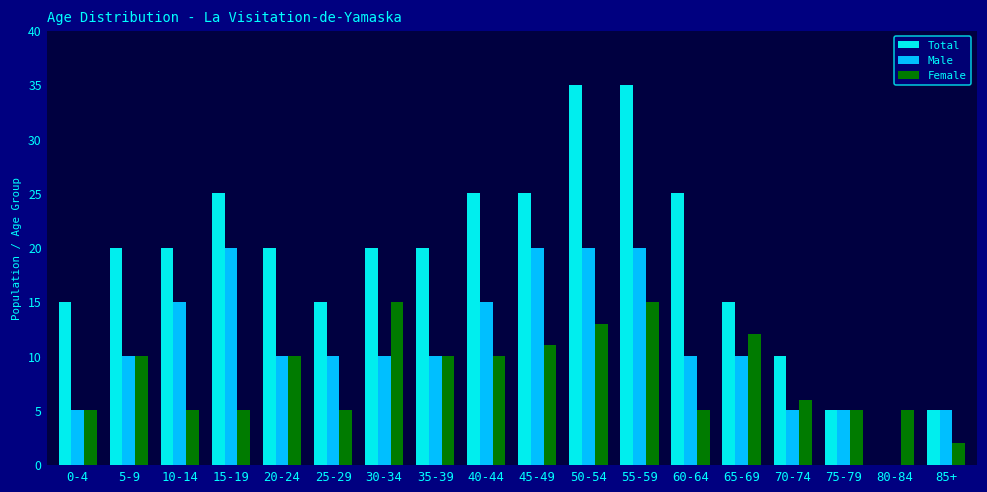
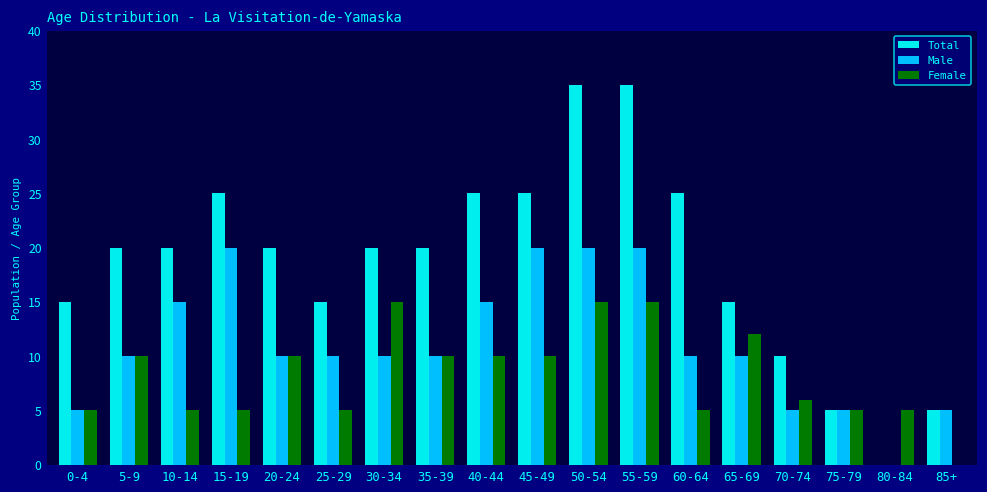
Female, 45-49: 11 -> 10
Female, 50-54: 13 -> 15
Female, 85+: 2 -> 0
